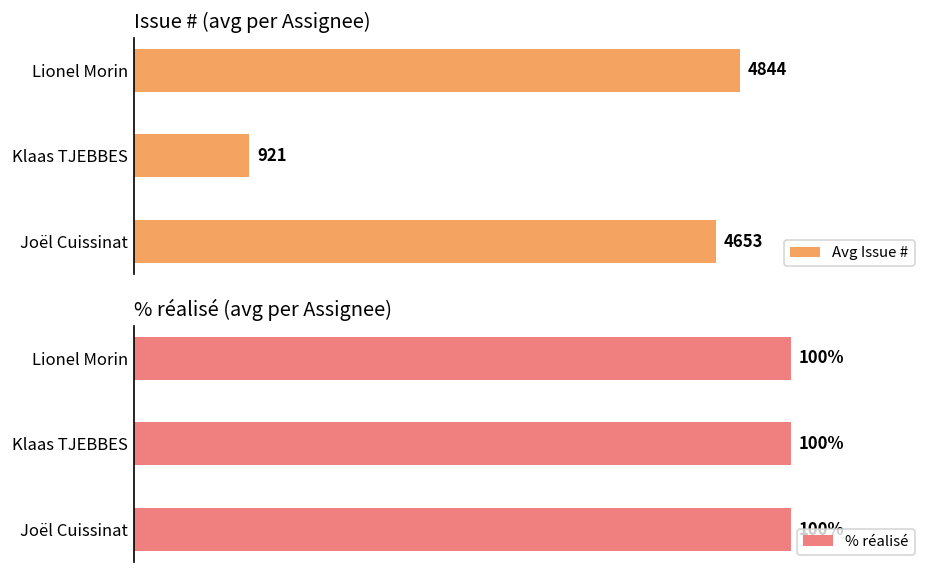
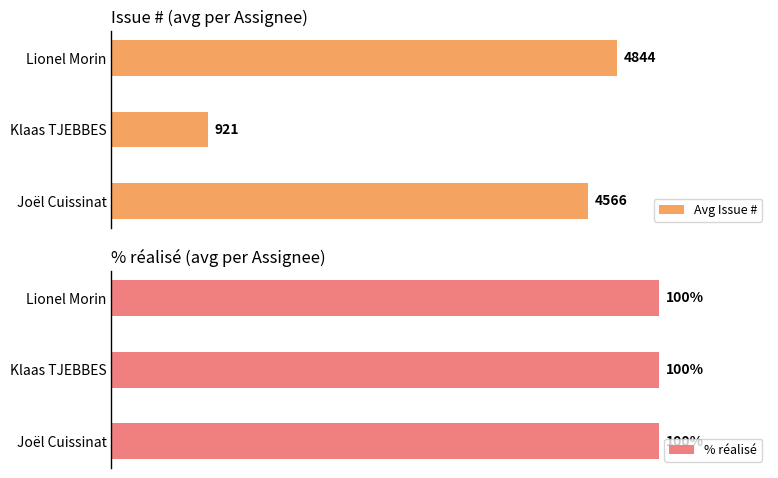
Issue # (avg per Assignee), Joël Cuissinat: 4653 -> 4566
